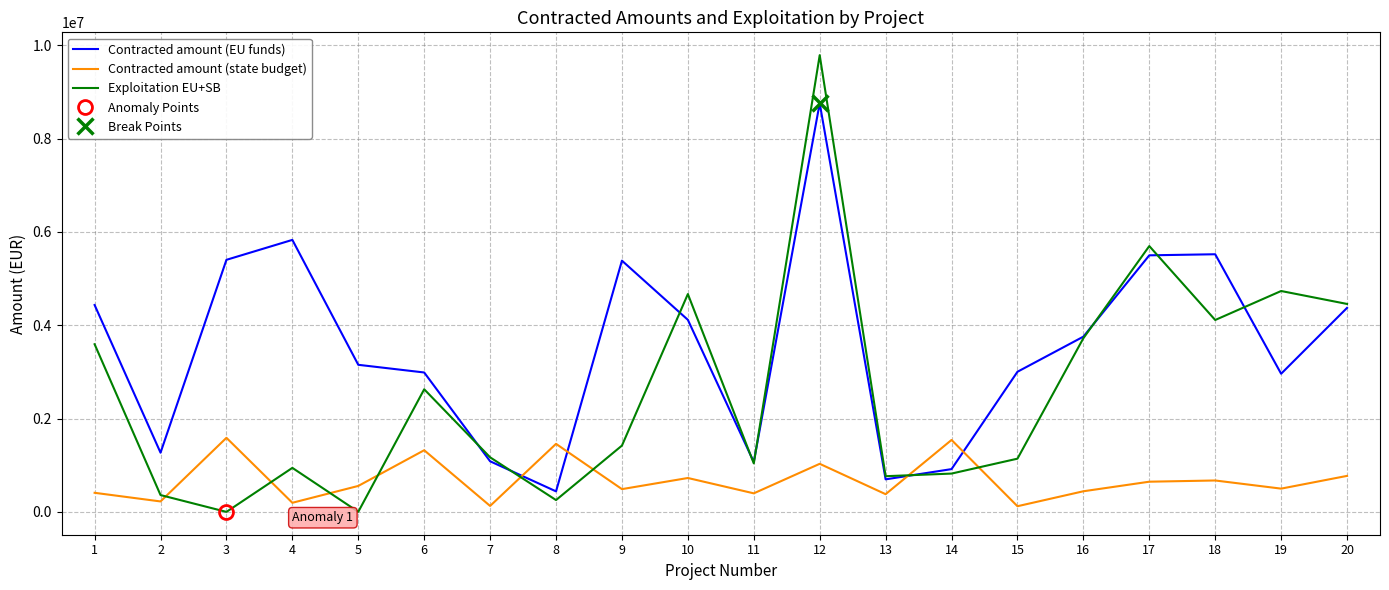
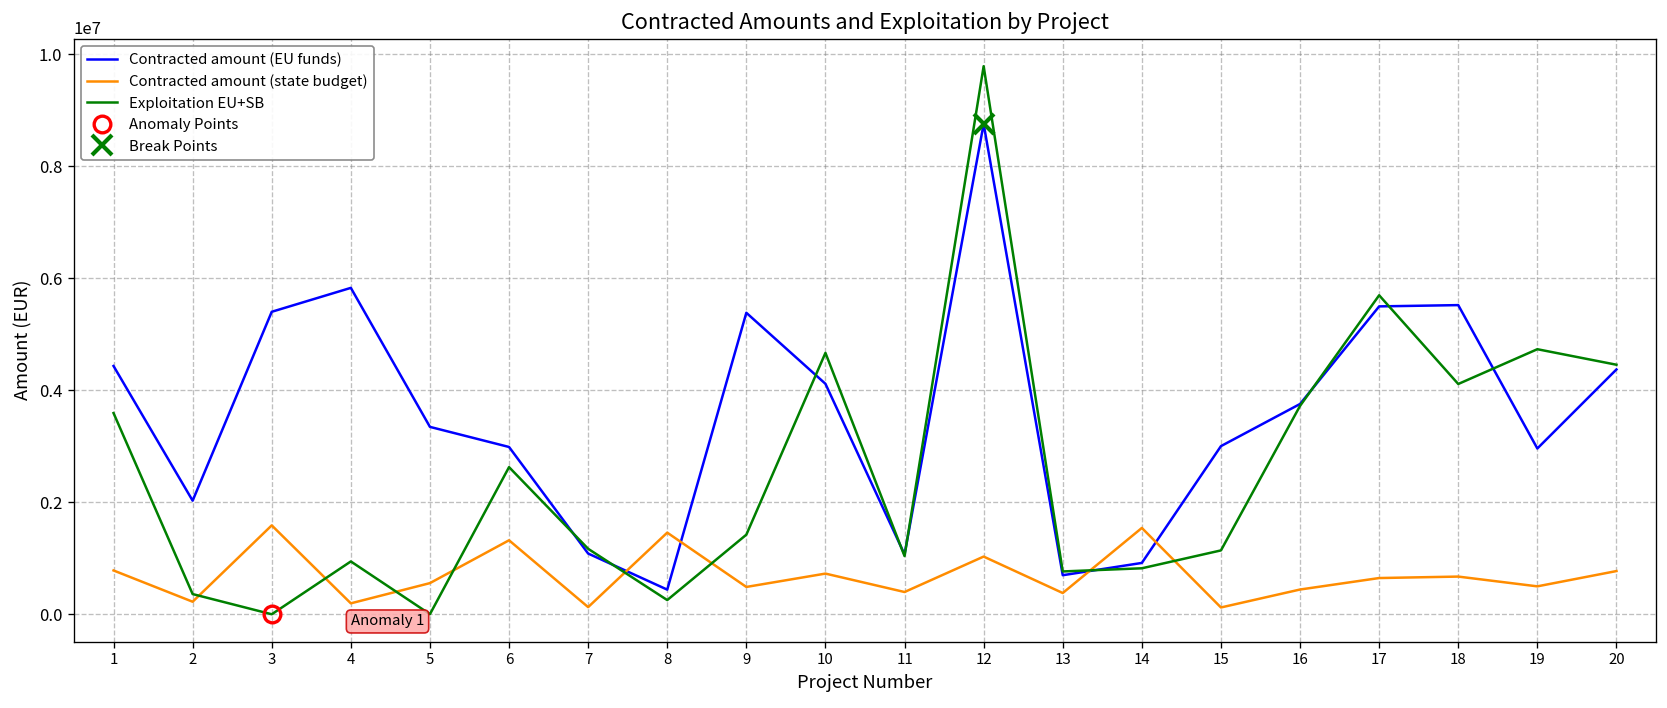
Contracted amount (state budget), 1: 400000 -> 800000
Contracted amount (EU funds), 2: 1300000 -> 2000000
Contracted amount (EU funds), 5: 3200000 -> 3300000
